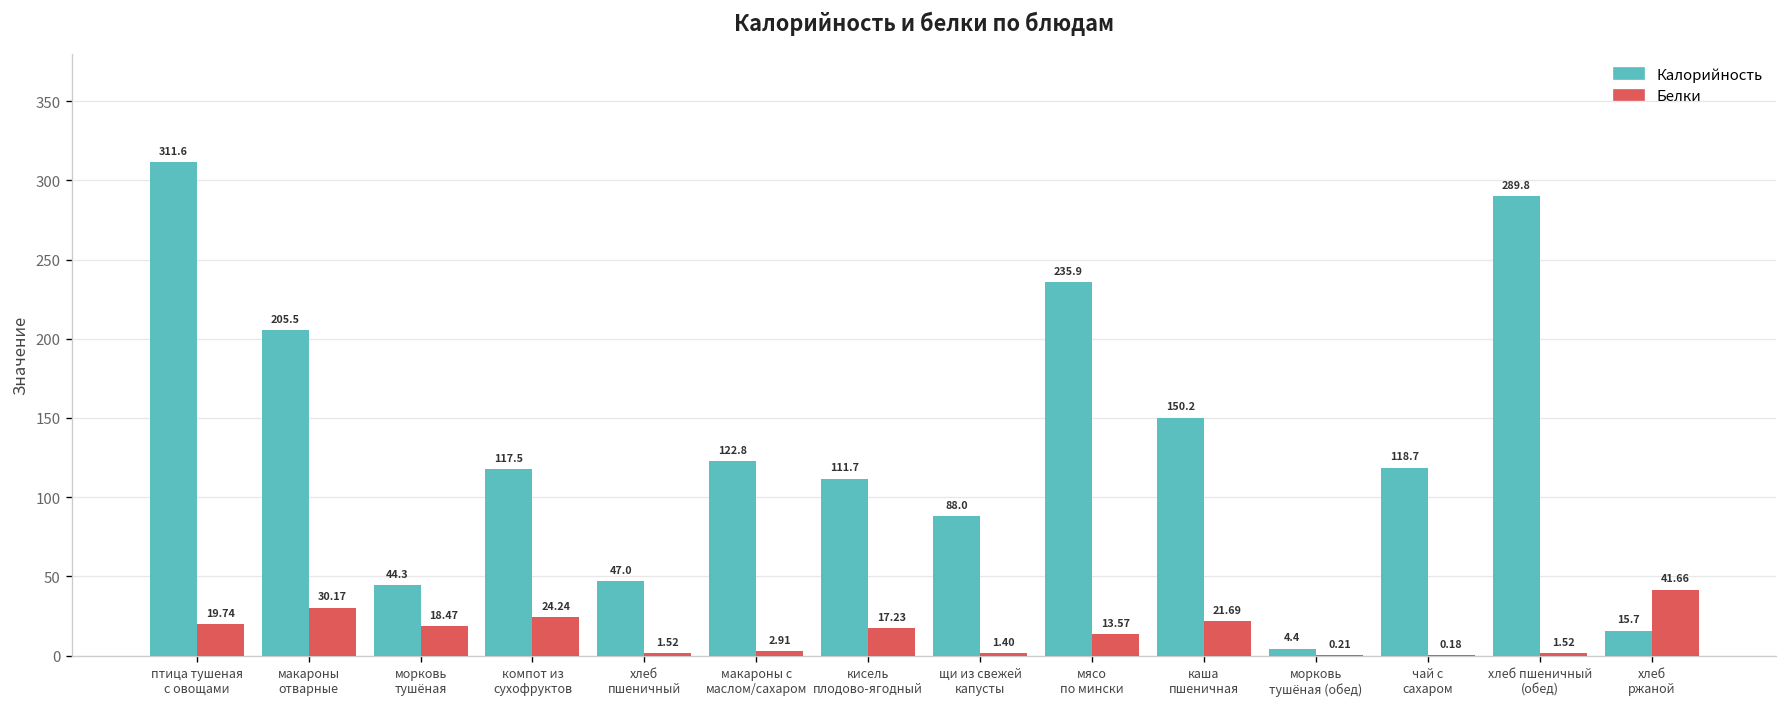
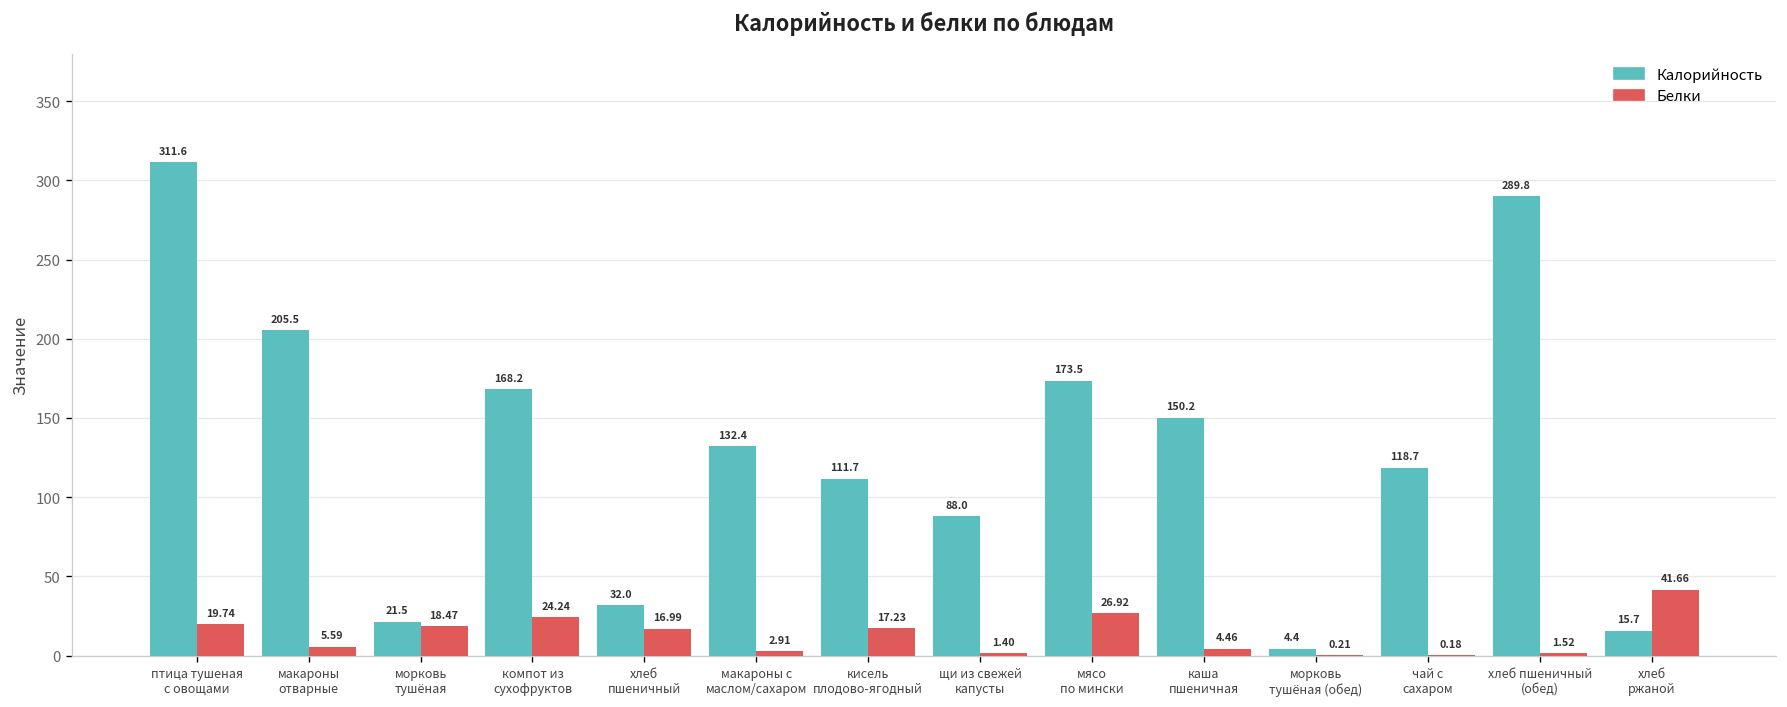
Белки, макароны отварные: 30.17 -> 5.59
Калорийность, морковь тушёная: 44.3 -> 21.5
Калорийность, компот из сухофруктов: 117.5 -> 168.2
Калорийность, хлеб пшеничный: 47.0 -> 32.0
Белки, хлеб пшеничный: 1.52 -> 16.99
Калорийность, макароны с маслом/сахаром: 122.8 -> 132.4
Калорийность, мясо по мински: 235.9 -> 173.5
Белки, мясо по мински: 13.57 -> 26.92
Белки, каша пшеничная: 21.69 -> 4.46
